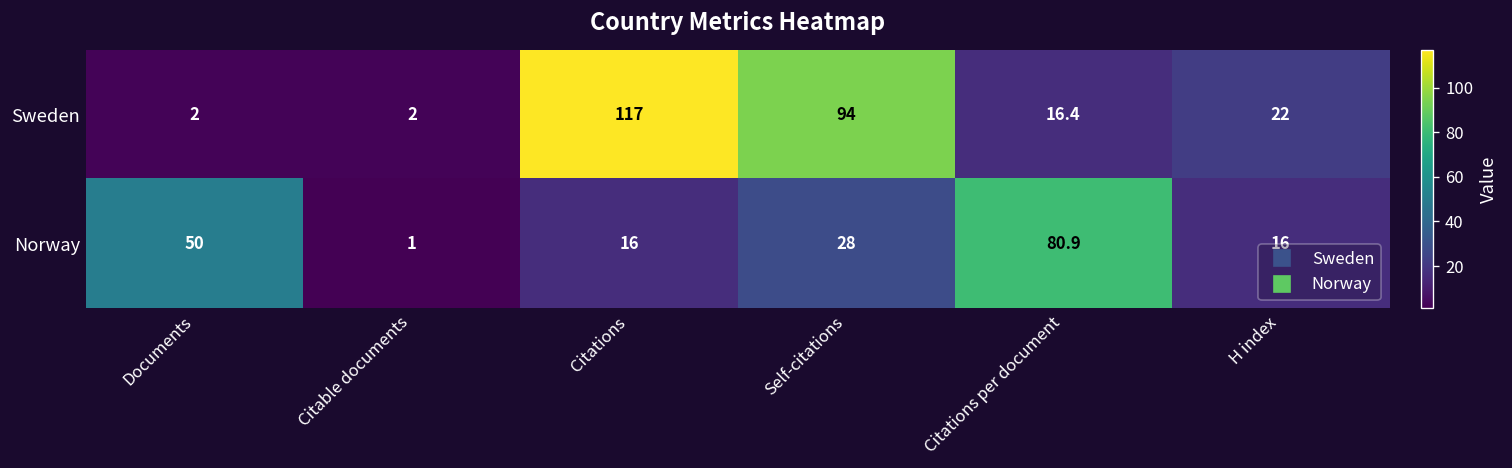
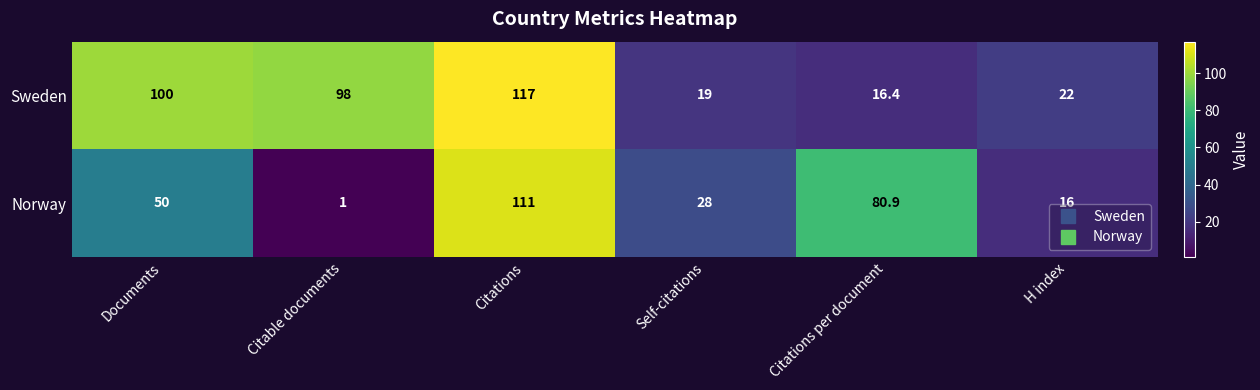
Sweden, Documents: 2 -> 100
Sweden, Citable documents: 2 -> 98
Sweden, Self-citations: 94 -> 19
Norway, Citations: 16 -> 111
